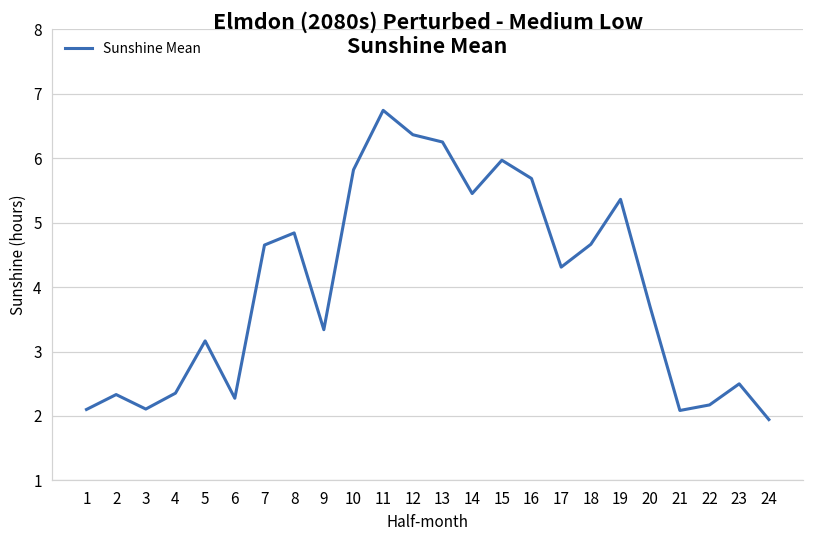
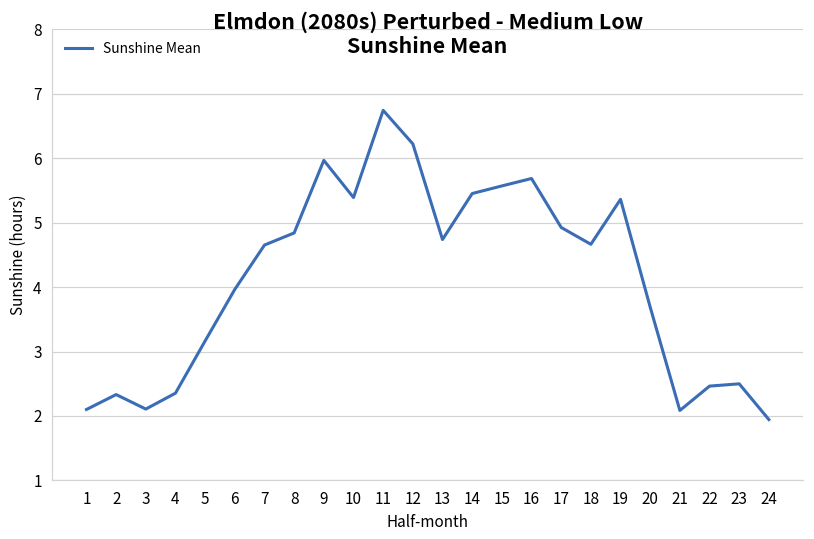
6: 2.3 -> 4.0
9: 3.3 -> 6.0
10: 5.8 -> 5.4
12: 6.4 -> 6.2
13: 6.3 -> 4.7
15: 6.0 -> 5.6
17: 4.3 -> 4.9
22: 2.2 -> 2.5
